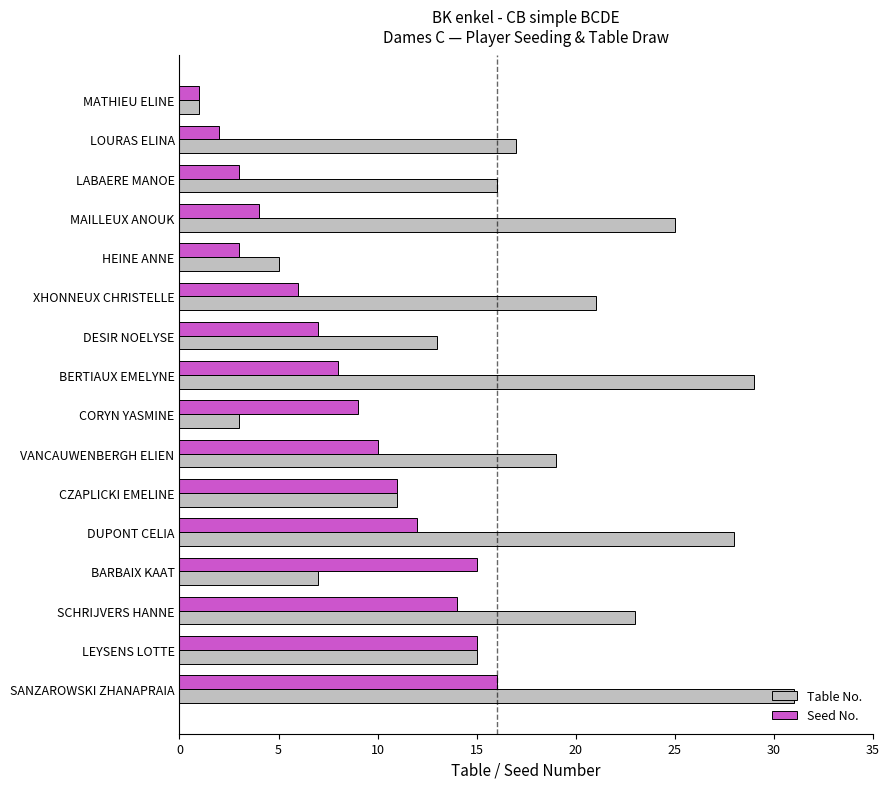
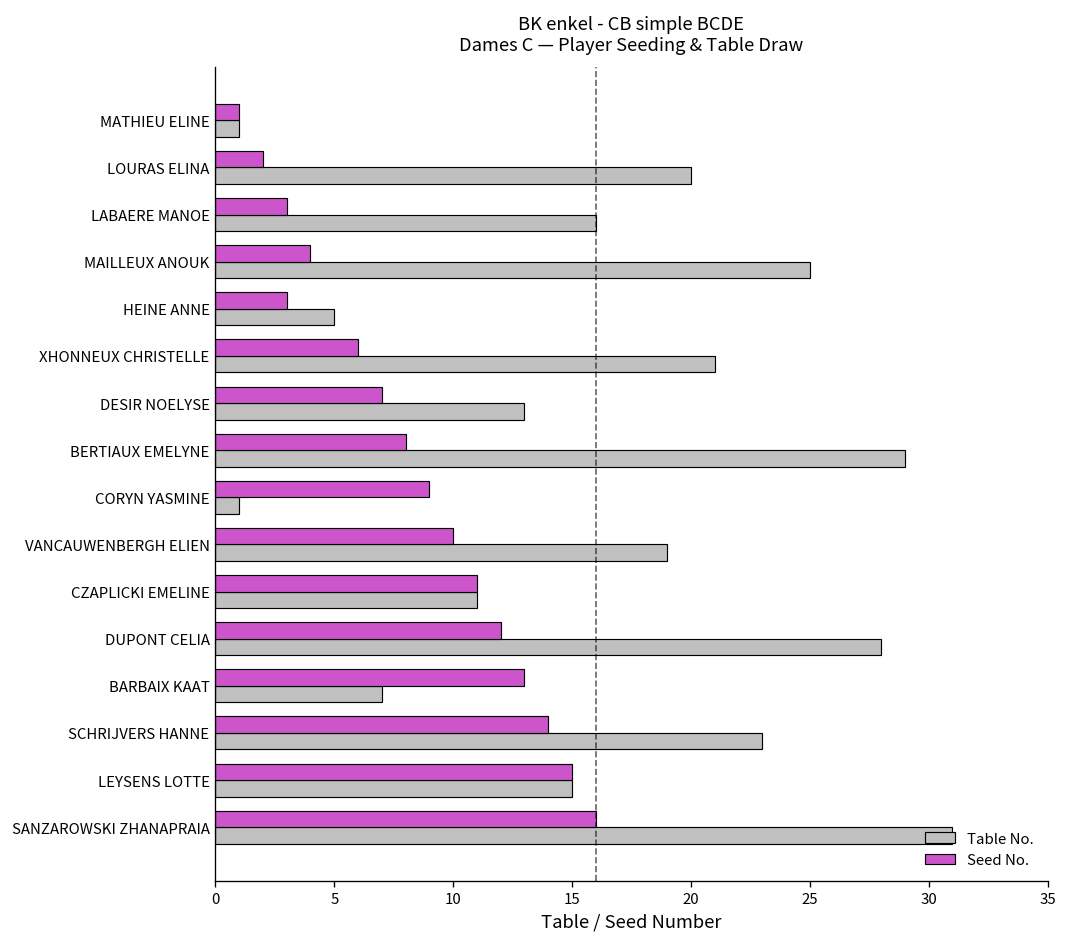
Table No., LOURAS ELINA: 17 -> 20
Table No., CORYN YASMINE: 3 -> 1
Seed No., BARBAIX KAAT: 15 -> 13
